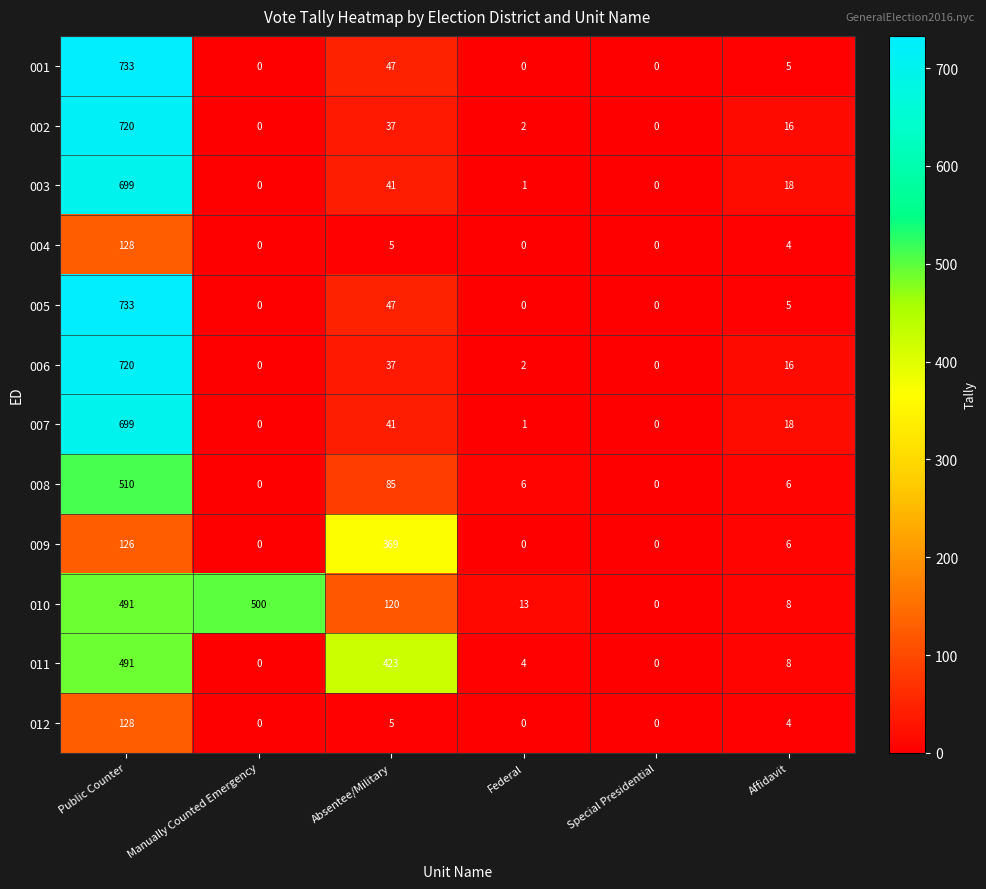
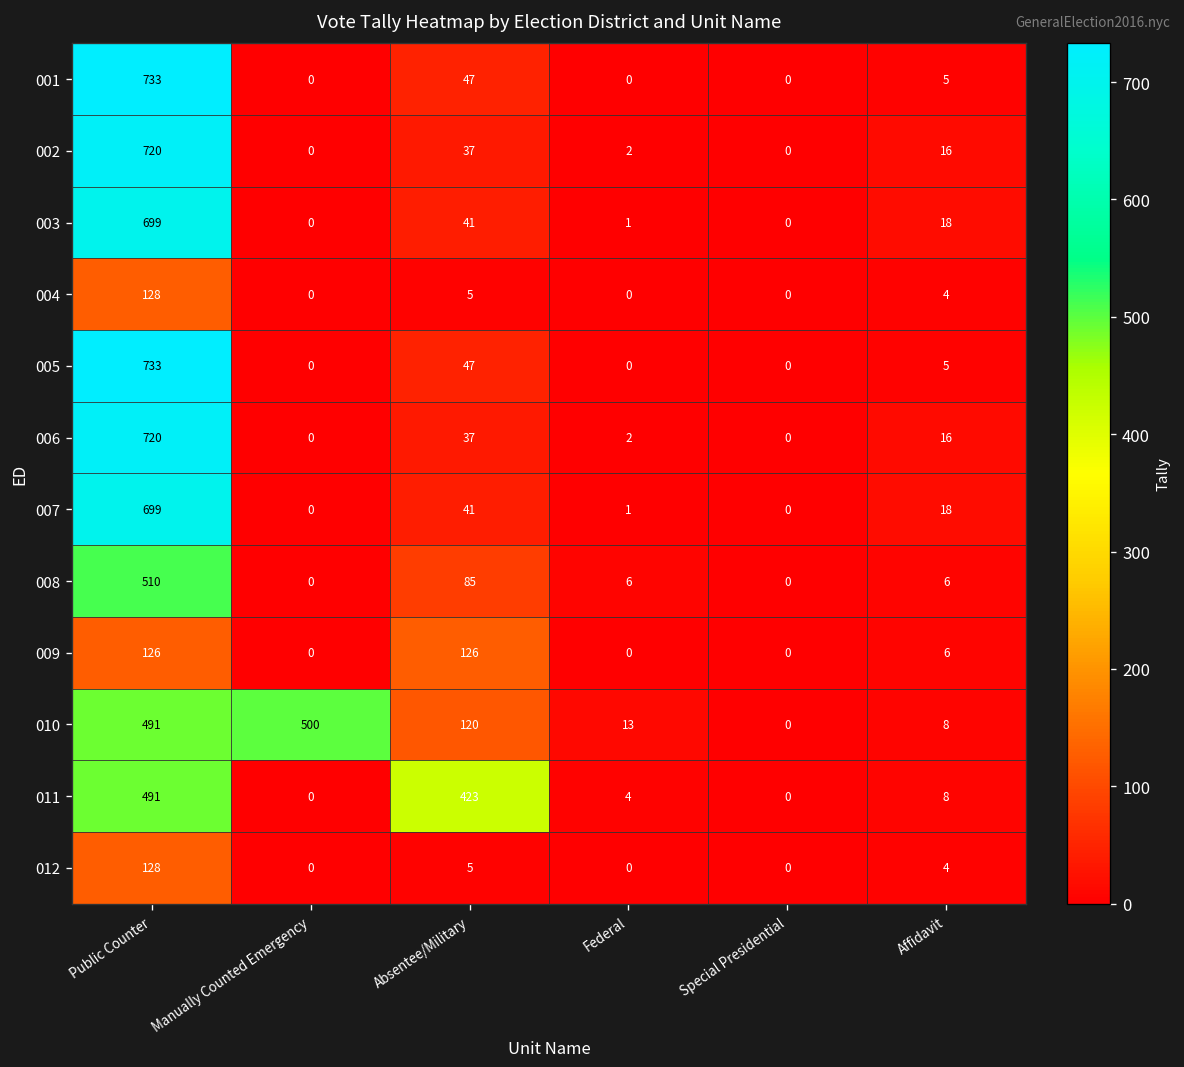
009, Absentee/Military: 369 -> 126
